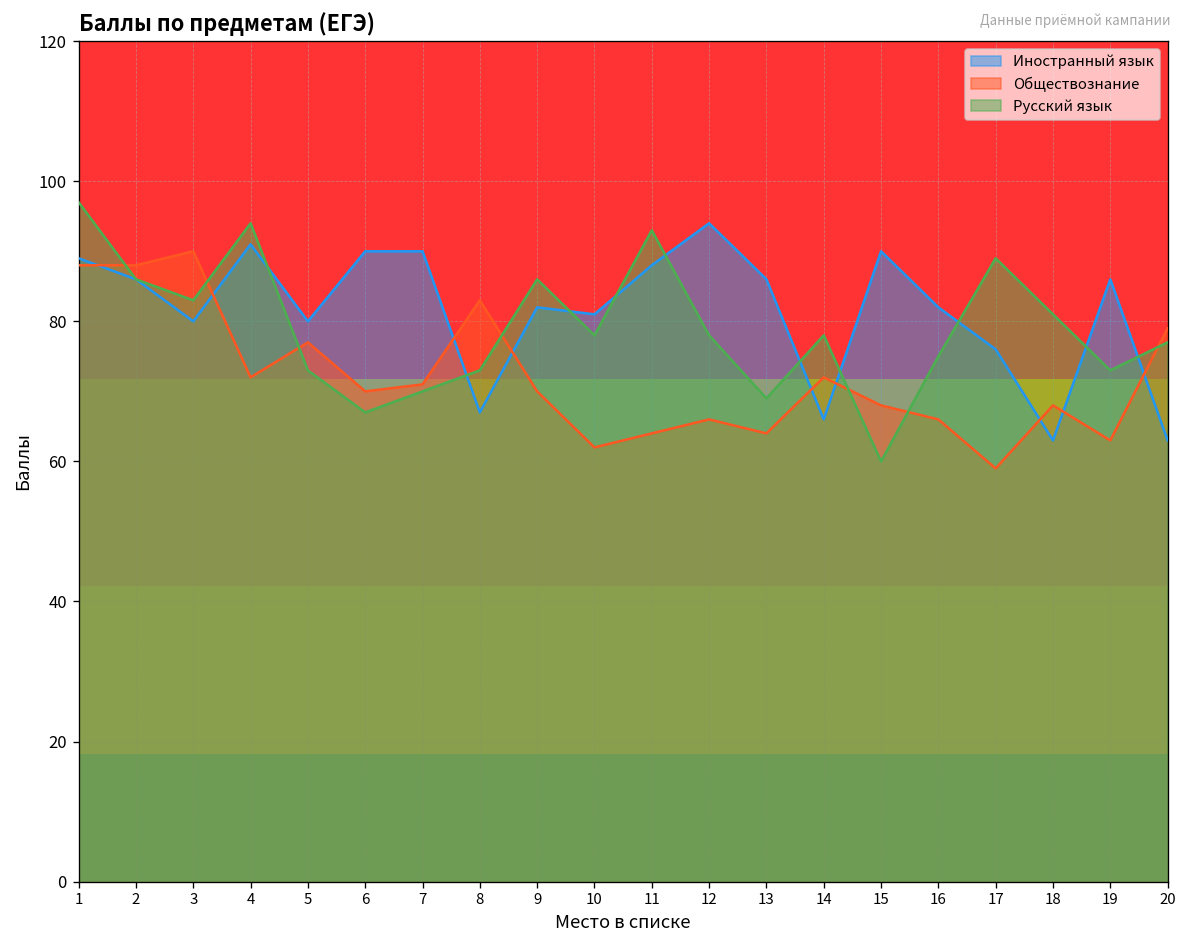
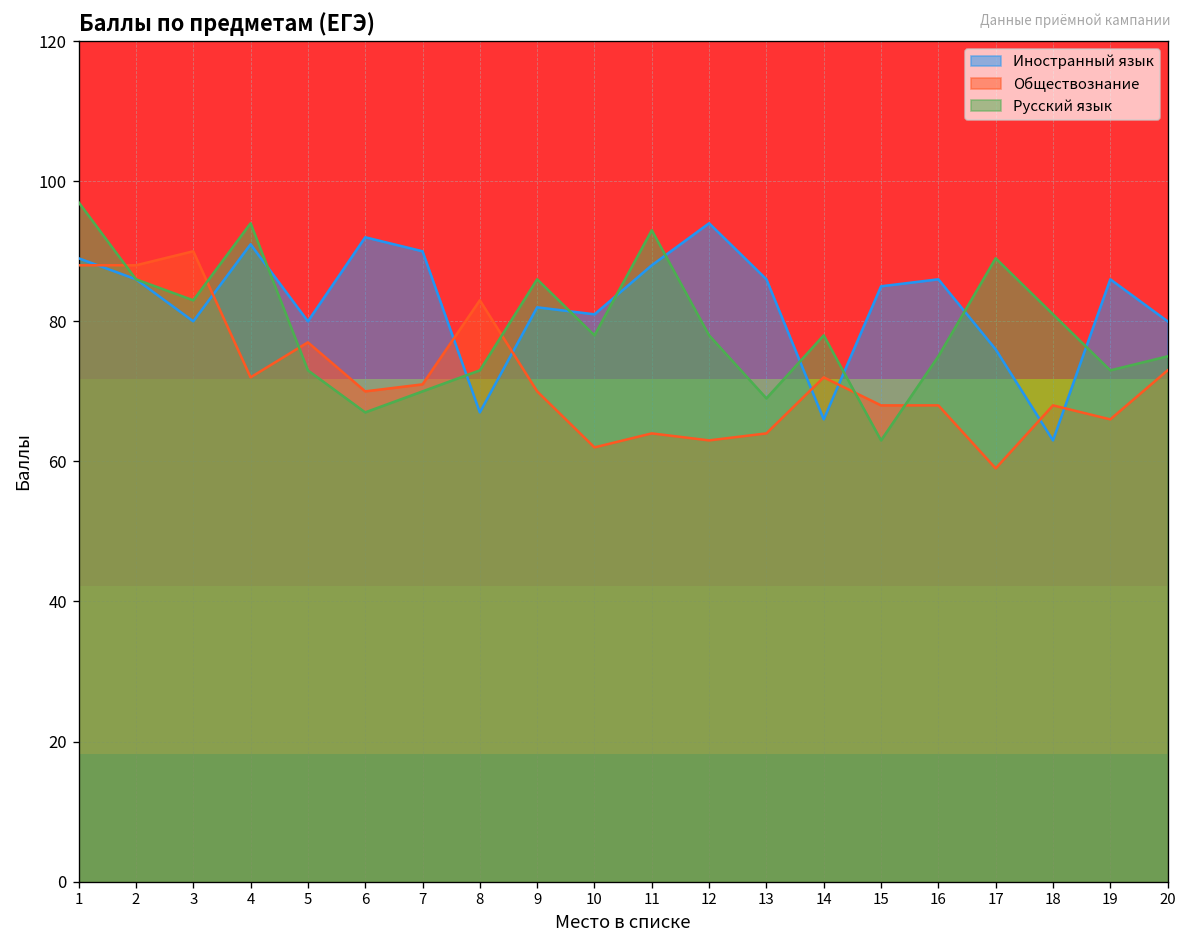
Иностранный язык, 6: 90 -> 92
Обществознание, 12: 66 -> 63
Иностранный язык, 15: 90 -> 85
Русский язык, 15: 60 -> 63
Иностранный язык, 16: 82 -> 86
Обществознание, 16: 66 -> 68
Обществознание, 19: 63 -> 66
Иностранный язык, 20: 63 -> 80
Обществознание, 20: 79 -> 73
Русский язык, 20: 77 -> 75
